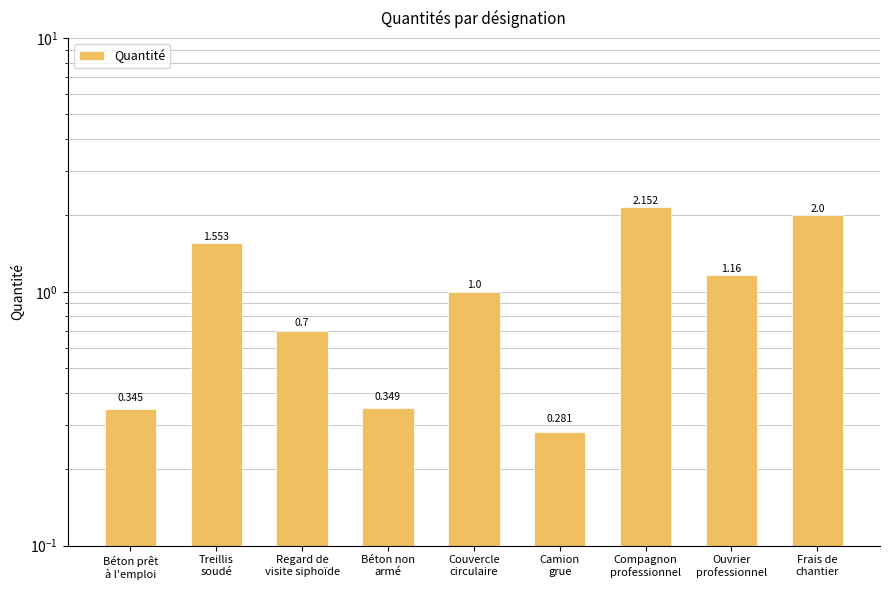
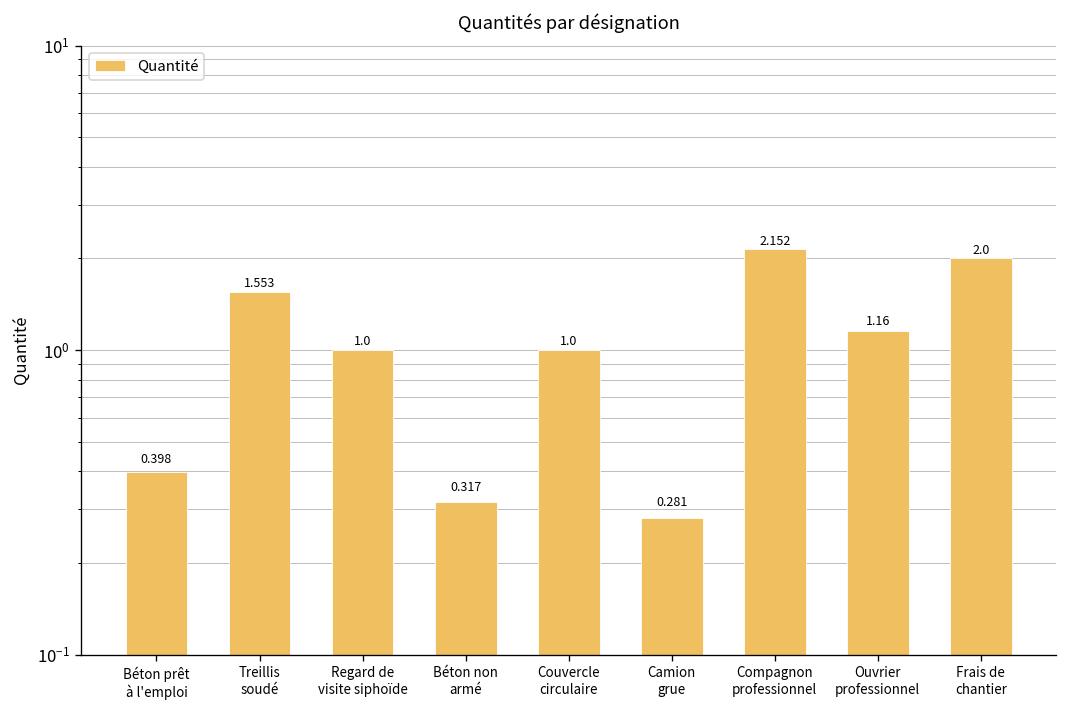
Béton prêt à l'emploi: 0.345 -> 0.398
Regard de visite siphoïde: 0.7 -> 1.0
Béton non armé: 0.349 -> 0.317
